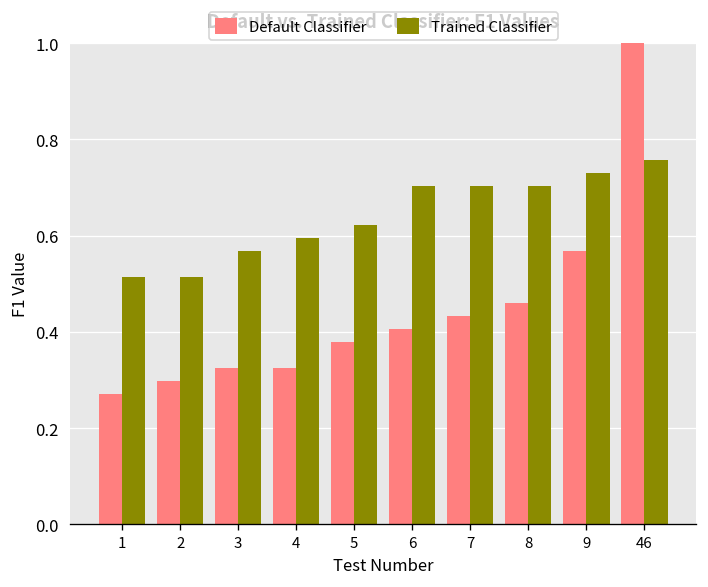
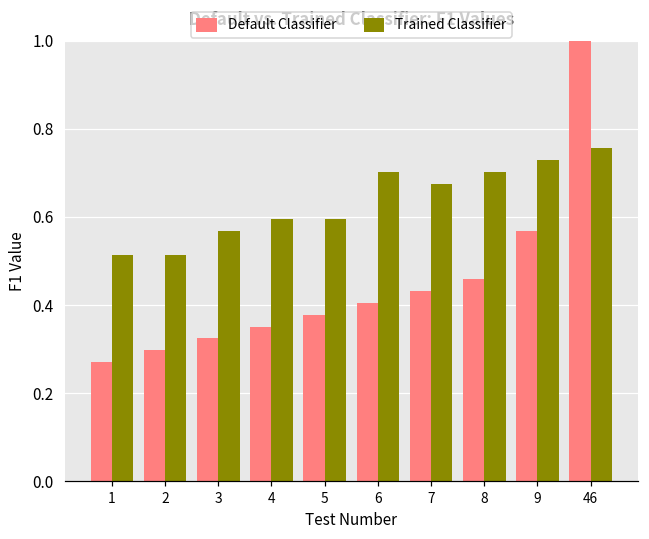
Default Classifier, 4: 0.32 -> 0.35
Trained Classifier, 5: 0.62 -> 0.59
Trained Classifier, 7: 0.70 -> 0.68
